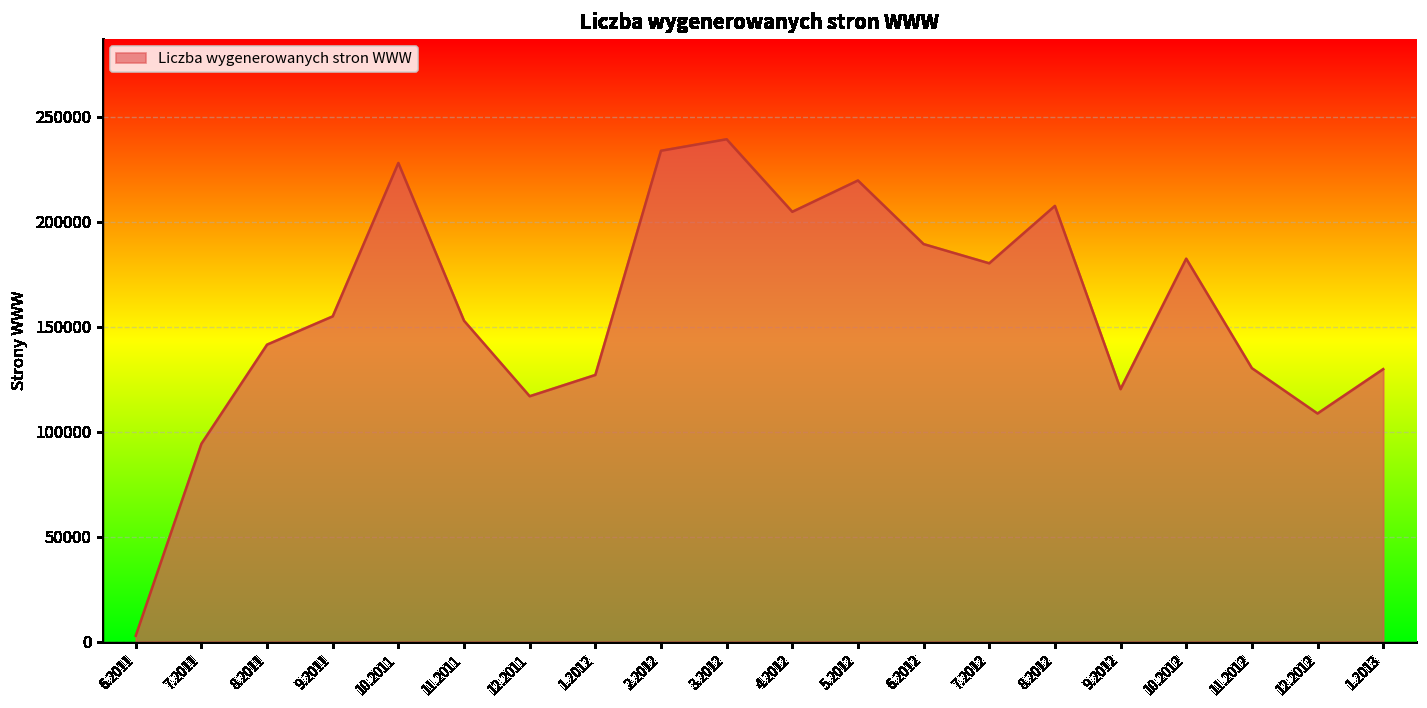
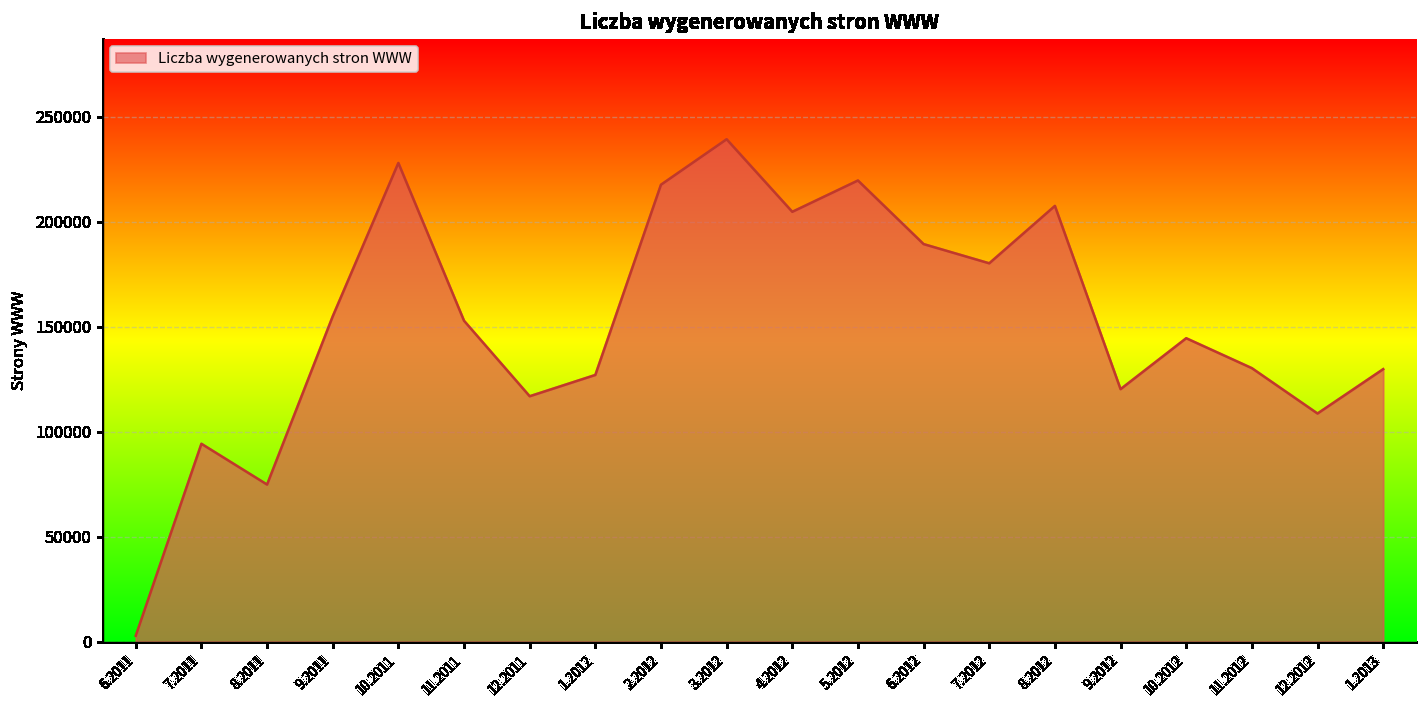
8.2011: 141000 -> 75000
2.2012: 234000 -> 218000
10.2012: 182000 -> 144000
